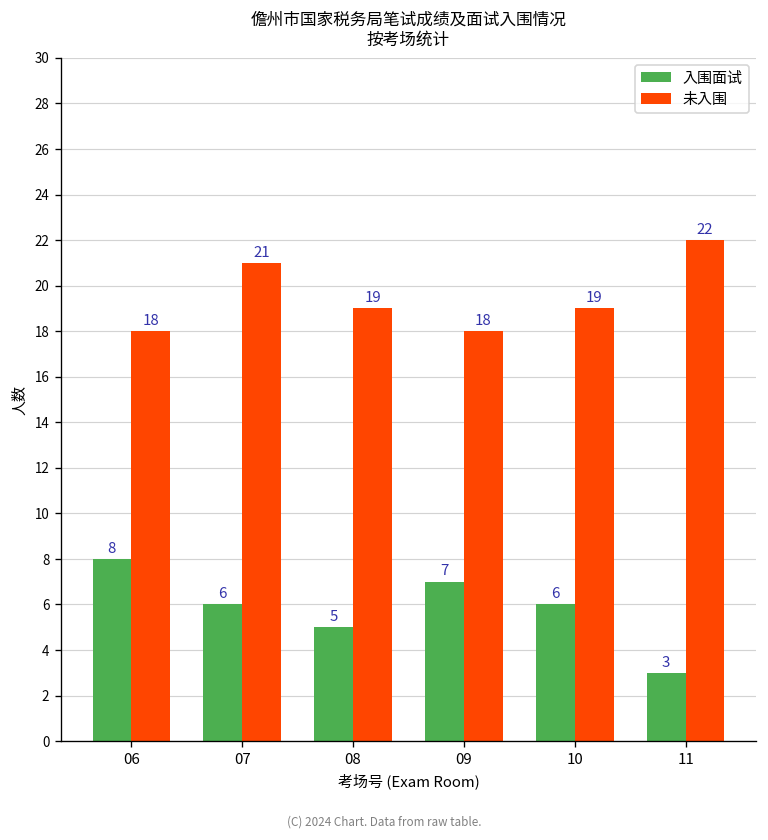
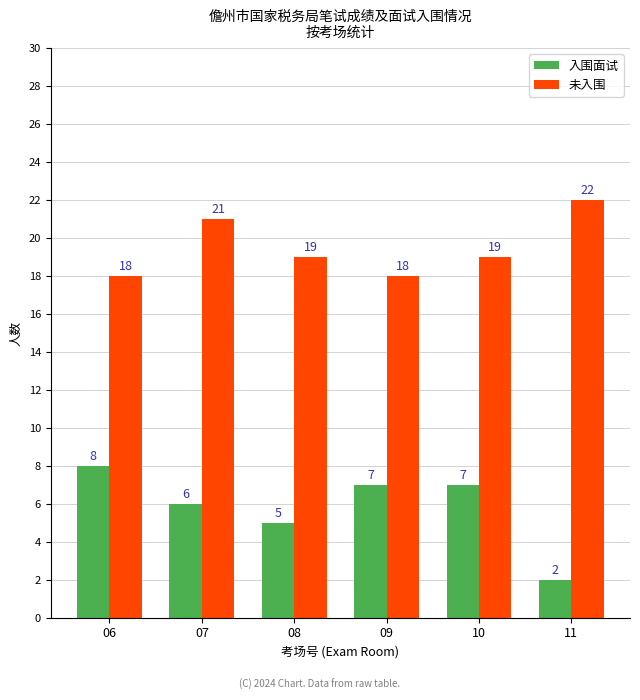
入围面试, 10: 6 -> 7
入围面试, 11: 3 -> 2
